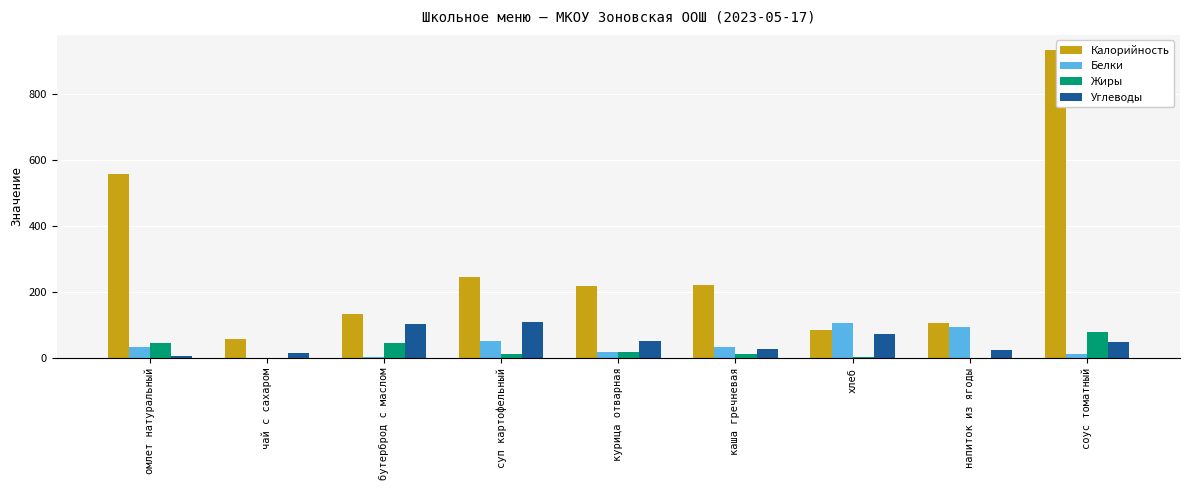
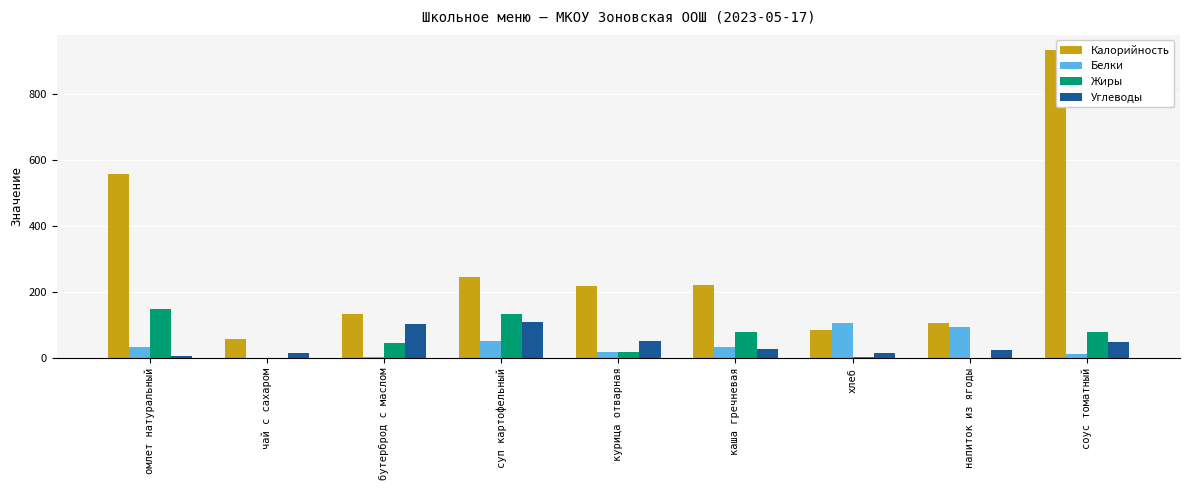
Жиры, омлет натуральный: 50 -> 150
Жиры, суп картофельный: 10 -> 130
Жиры, каша гречневая: 10 -> 80
Углеводы, хлеб: 70 -> 20
